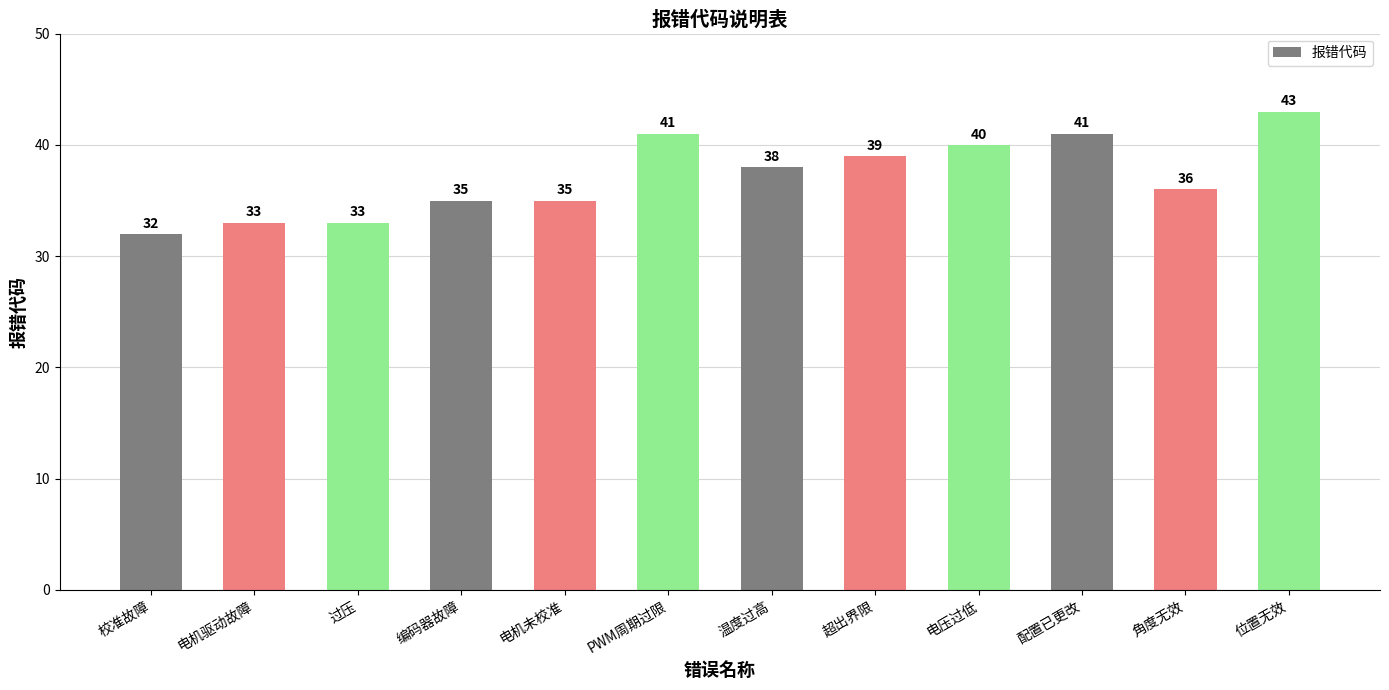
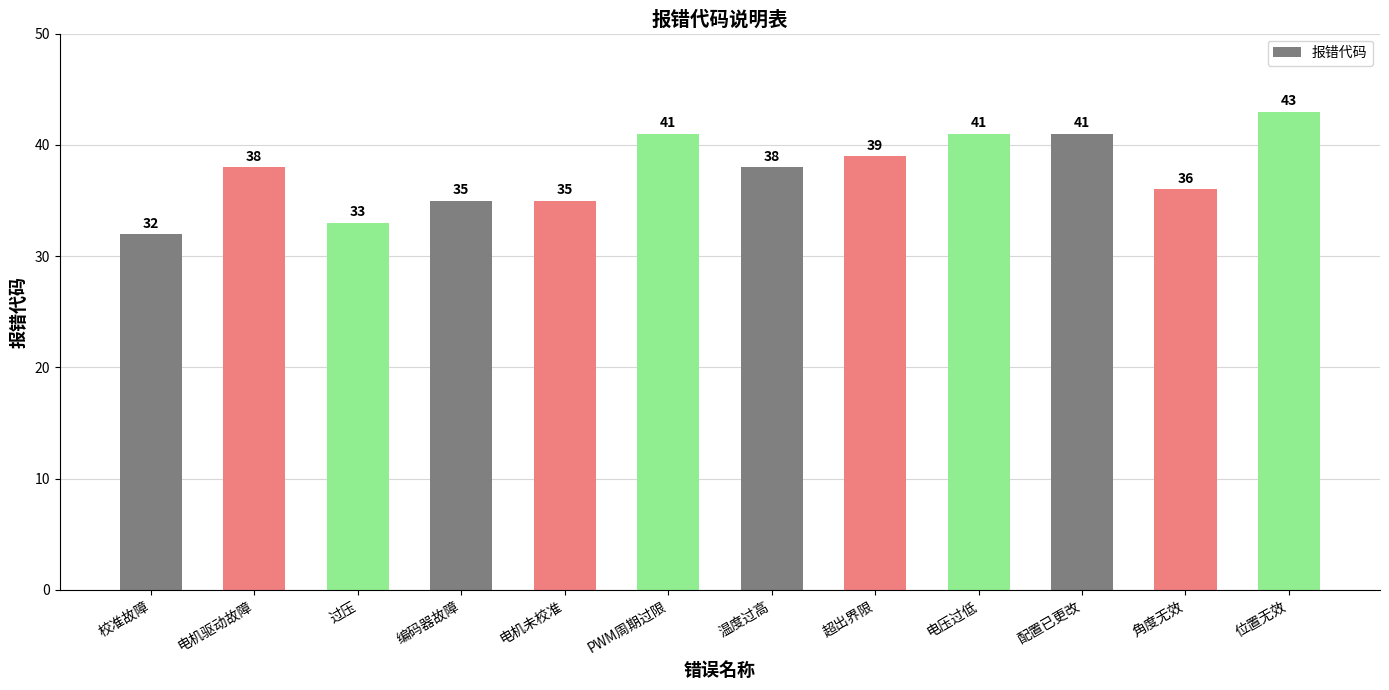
电机驱动故障: 33 -> 38
电压过低: 40 -> 41
